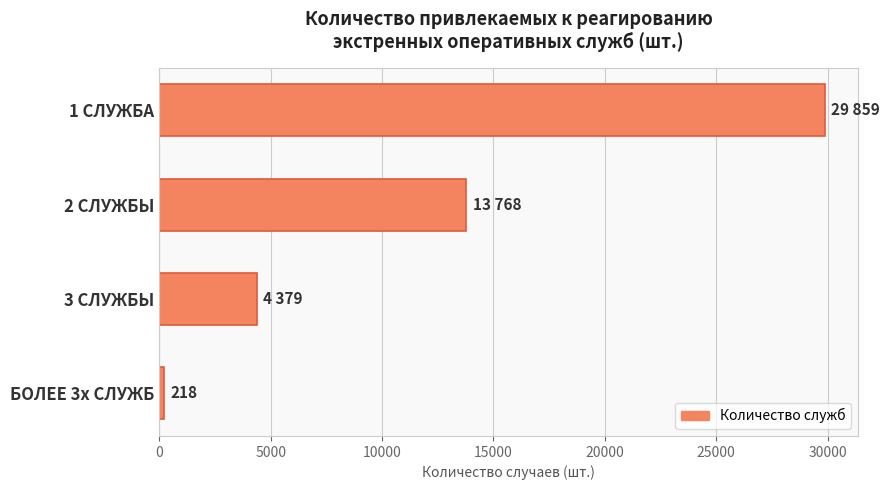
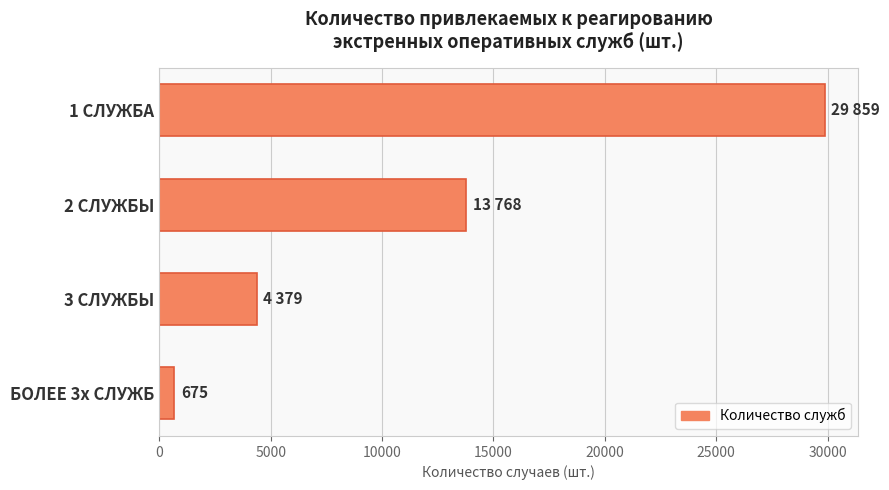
БОЛЕЕ 3х СЛУЖБ: 218 -> 675
